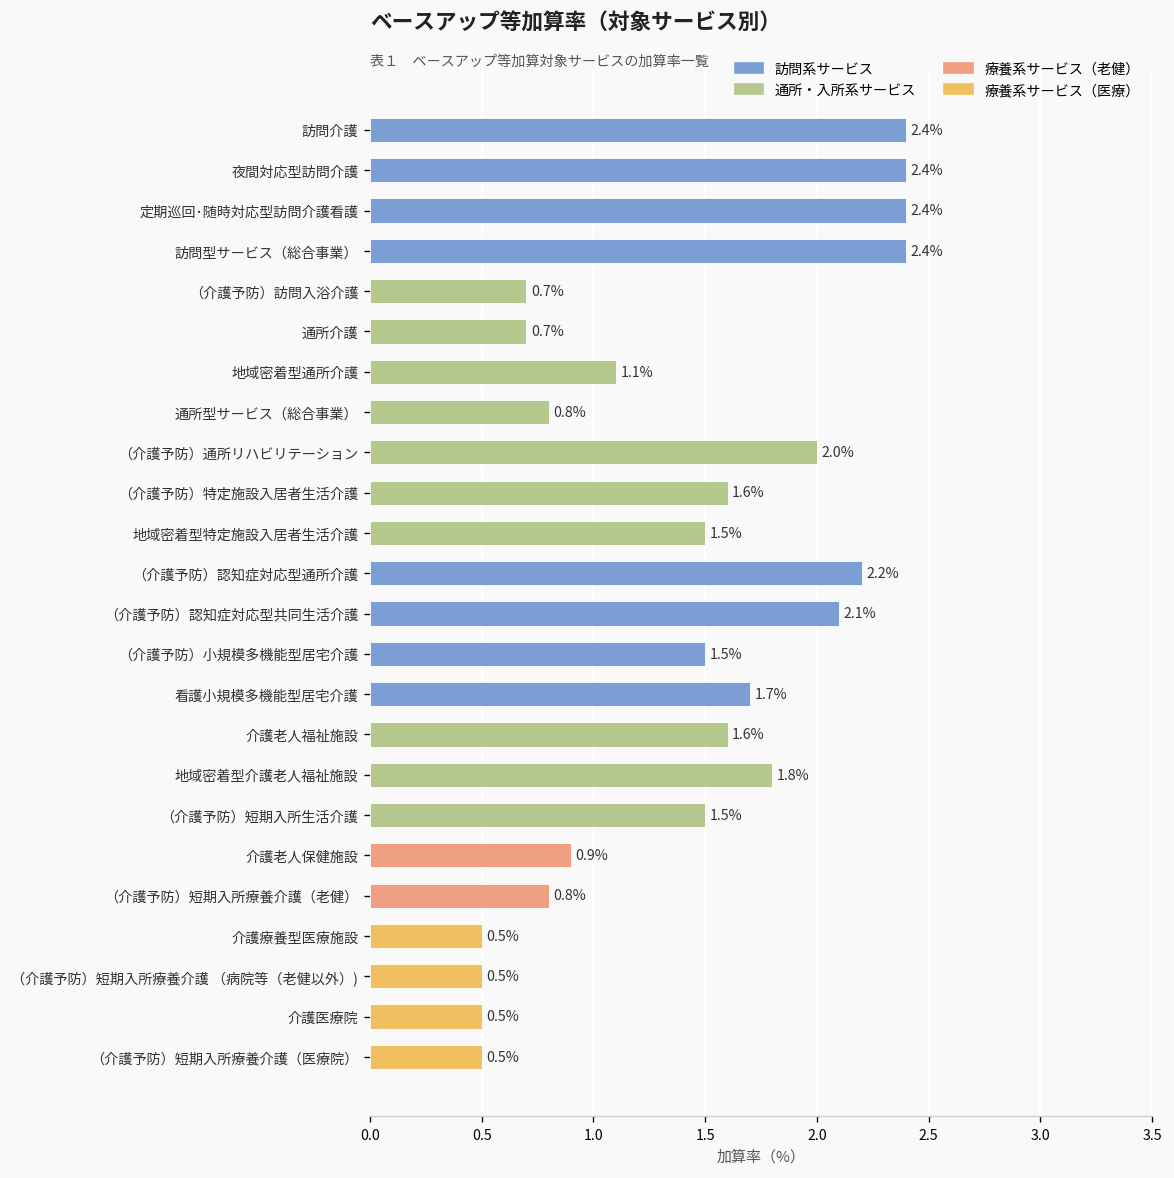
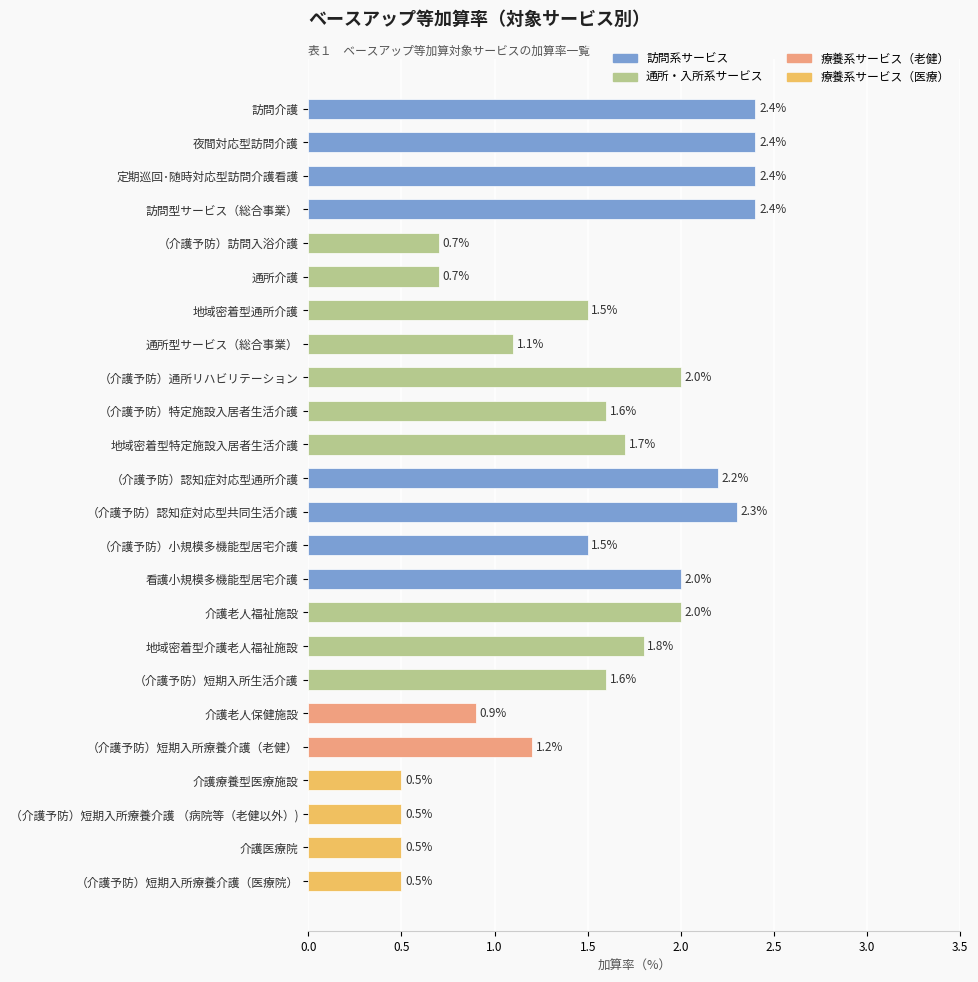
地域密着型通所介護: 1.1% -> 1.5%
通所型サービス（総合事業）: 0.8% -> 1.1%
地域密着型特定施設入居者生活介護: 1.5% -> 1.7%
（介護予防）認知症対応型共同生活介護: 2.1% -> 2.3%
看護小規模多機能型居宅介護: 1.7% -> 2.0%
介護老人福祉施設: 1.6% -> 2.0%
（介護予防）短期入所生活介護: 1.5% -> 1.6%
（介護予防）短期入所療養介護（老健）: 0.8% -> 1.2%
